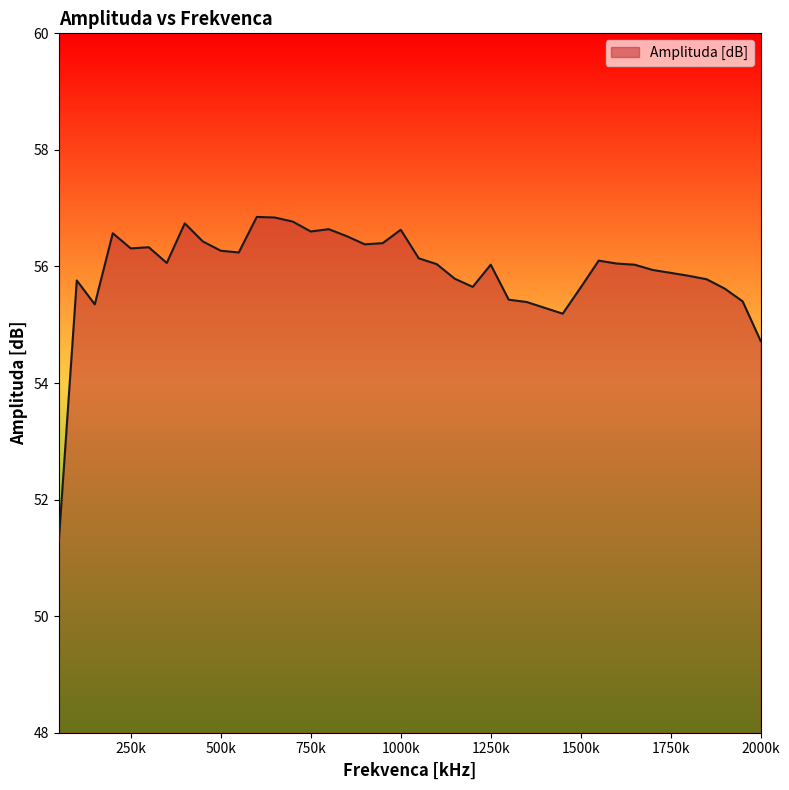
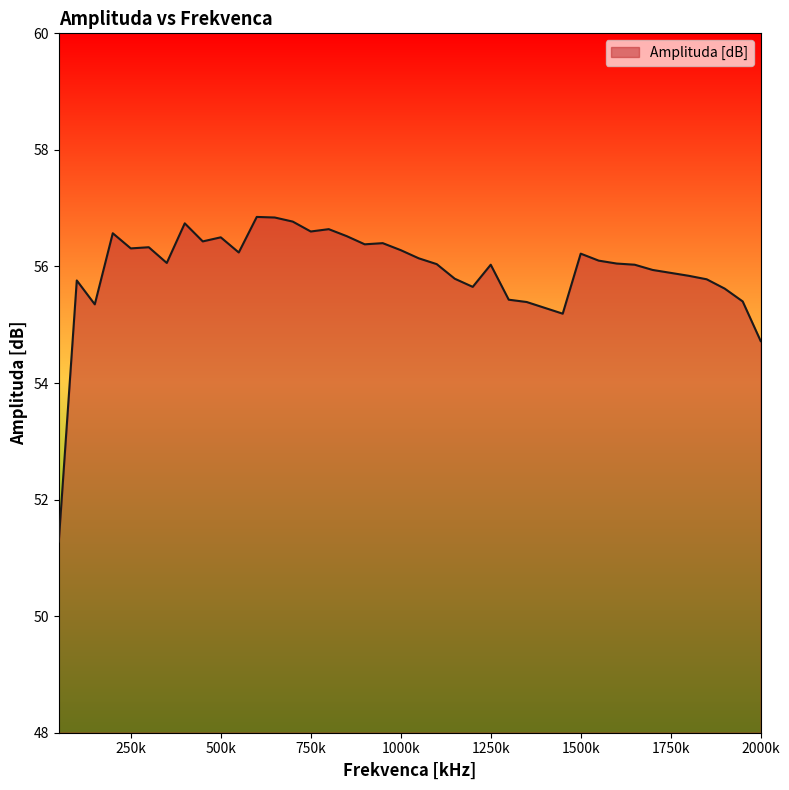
500k: 56.3 -> 56.5
1000k: 56.6 -> 56.3
1500k: 55.6 -> 56.2
